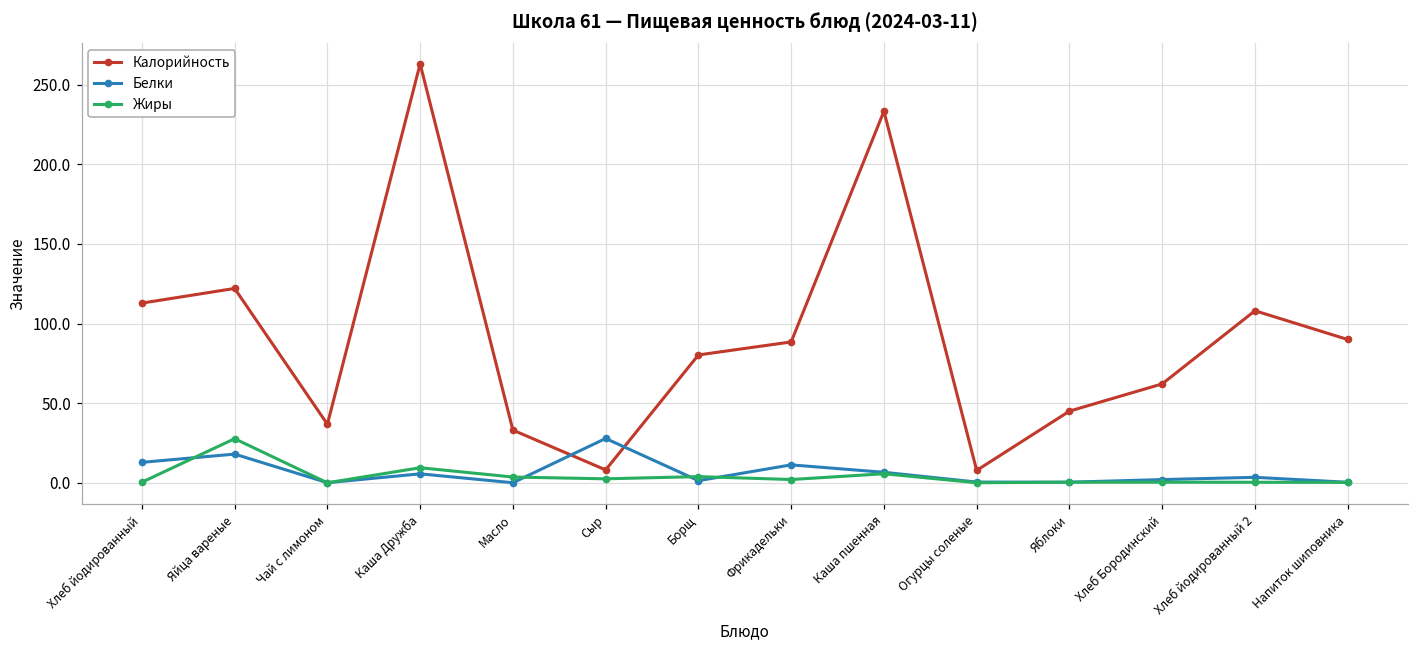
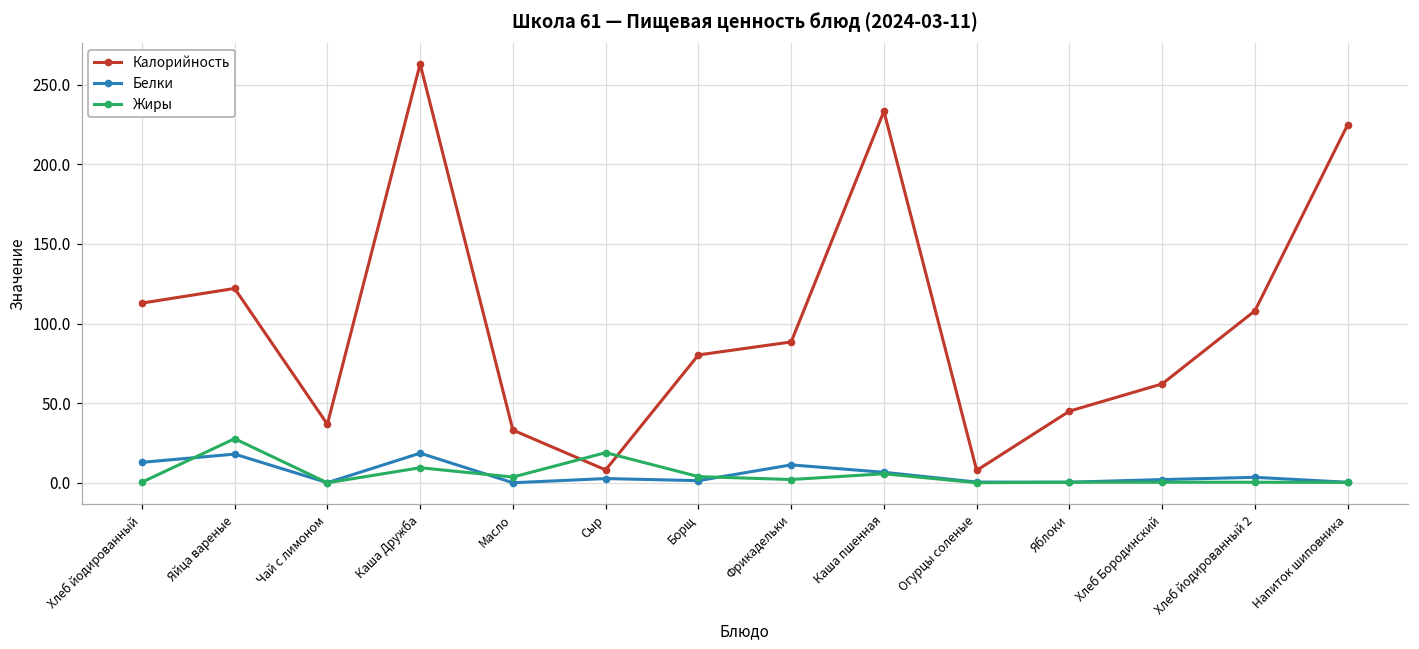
Белки, Каша Дружба: 6 -> 19
Белки, Сыр: 28 -> 3
Жиры, Сыр: 3 -> 19
Калорийность, Напиток шиповника: 90 -> 225
